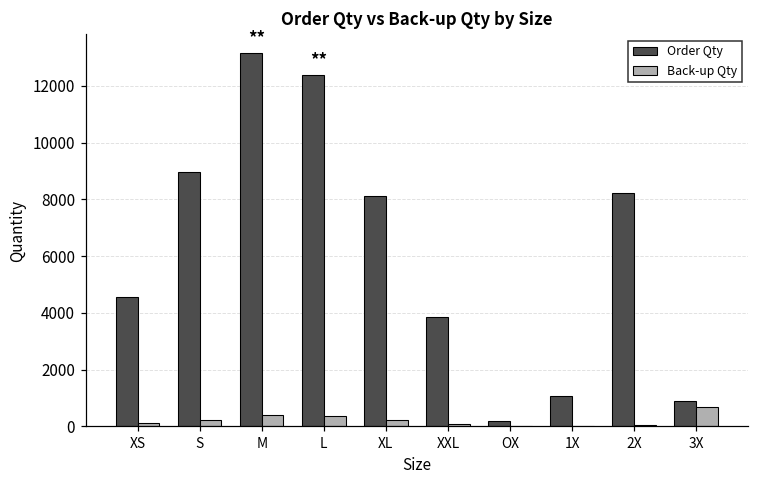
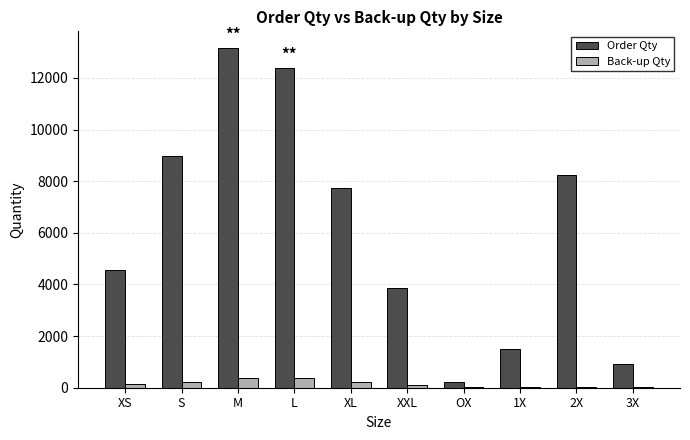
Order Qty, XL: 8100 -> 7700
Order Qty, 1X: 1100 -> 1500
Back-up Qty, 3X: 700 -> 0
